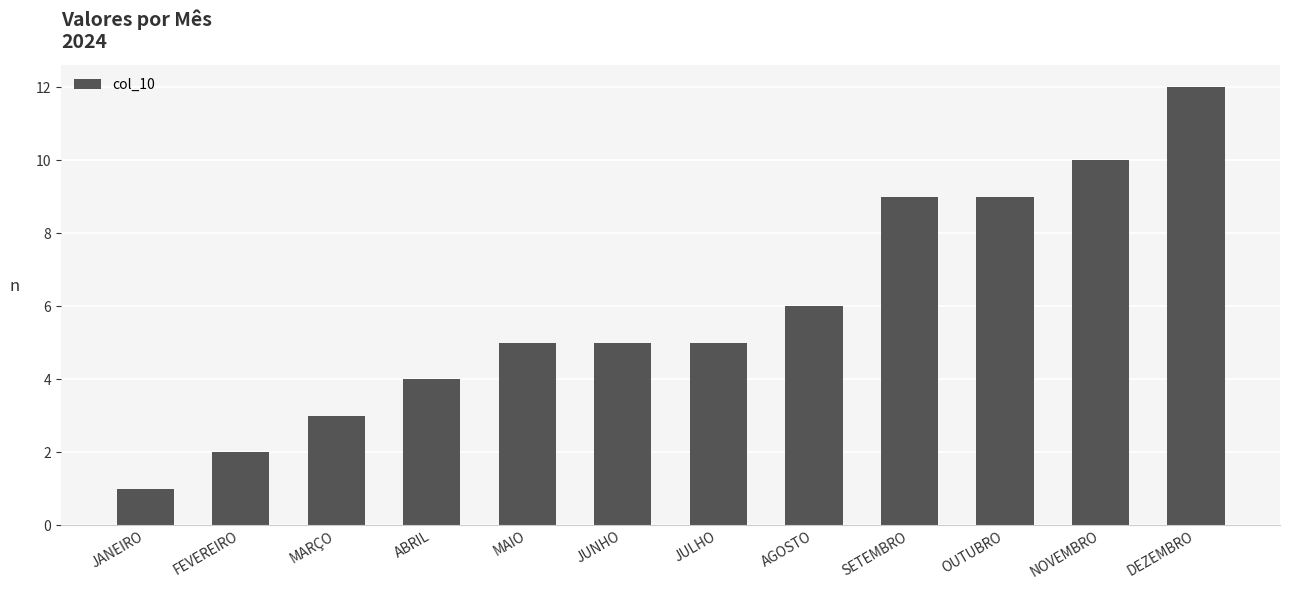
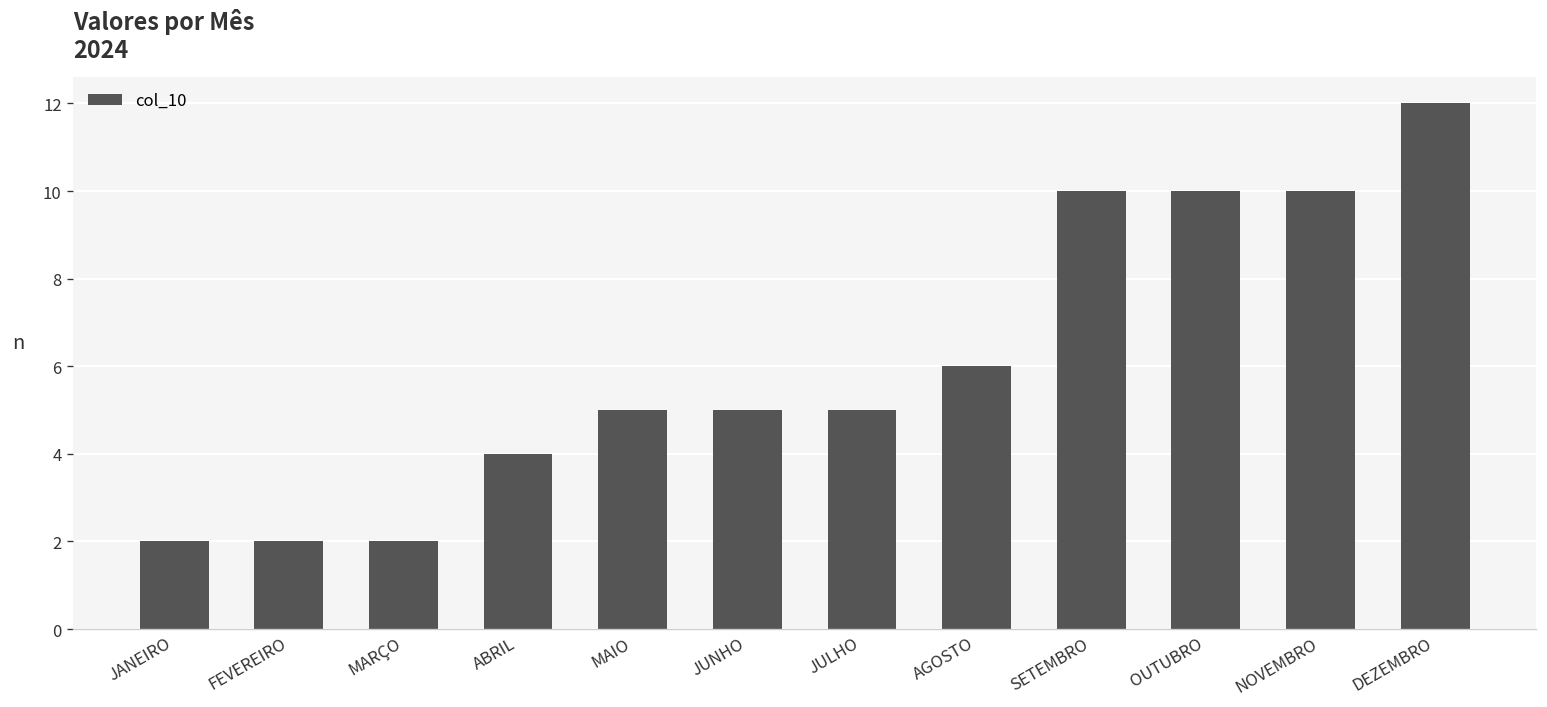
JANEIRO: 1 -> 2
MARÇO: 3 -> 2
SETEMBRO: 9 -> 10
OUTUBRO: 9 -> 10
